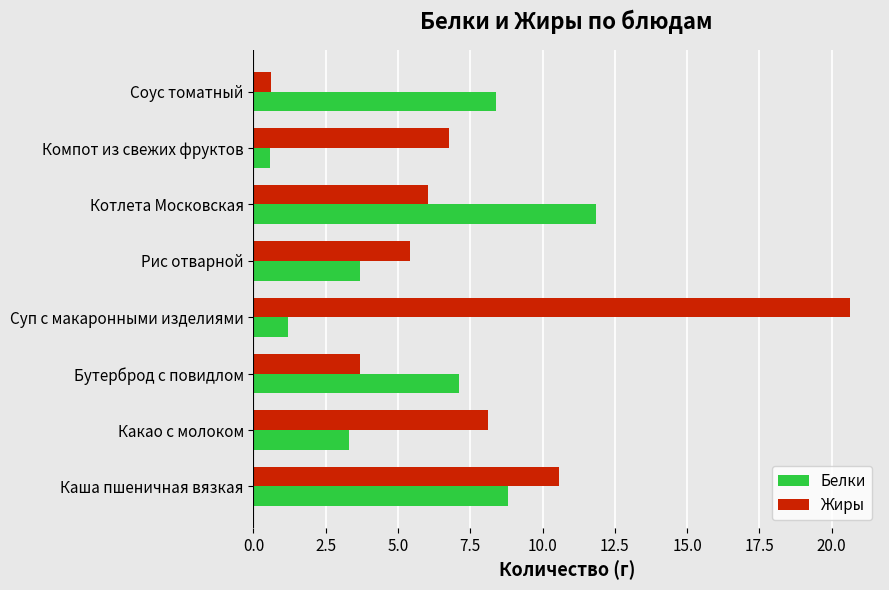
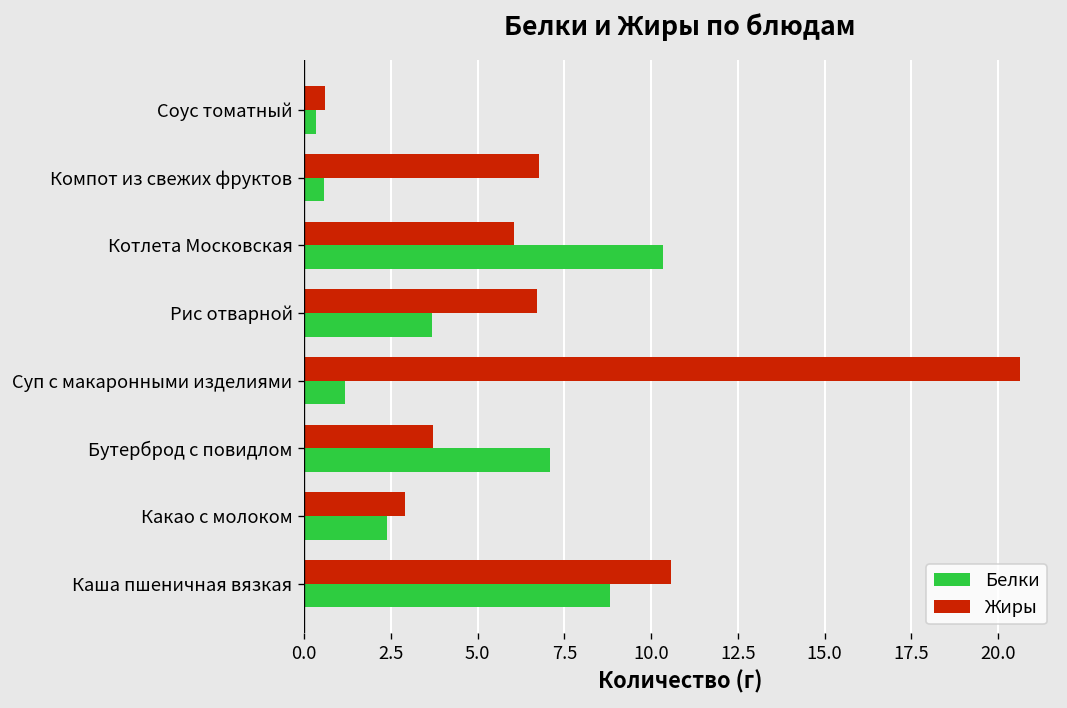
Белки, Соус томатный: 8.4 -> 0.3
Белки, Котлета Московская: 11.9 -> 10.3
Жиры, Рис отварной: 5.4 -> 6.7
Жиры, Какао с молоком: 8.1 -> 2.9
Белки, Какао с молоком: 3.3 -> 2.4
